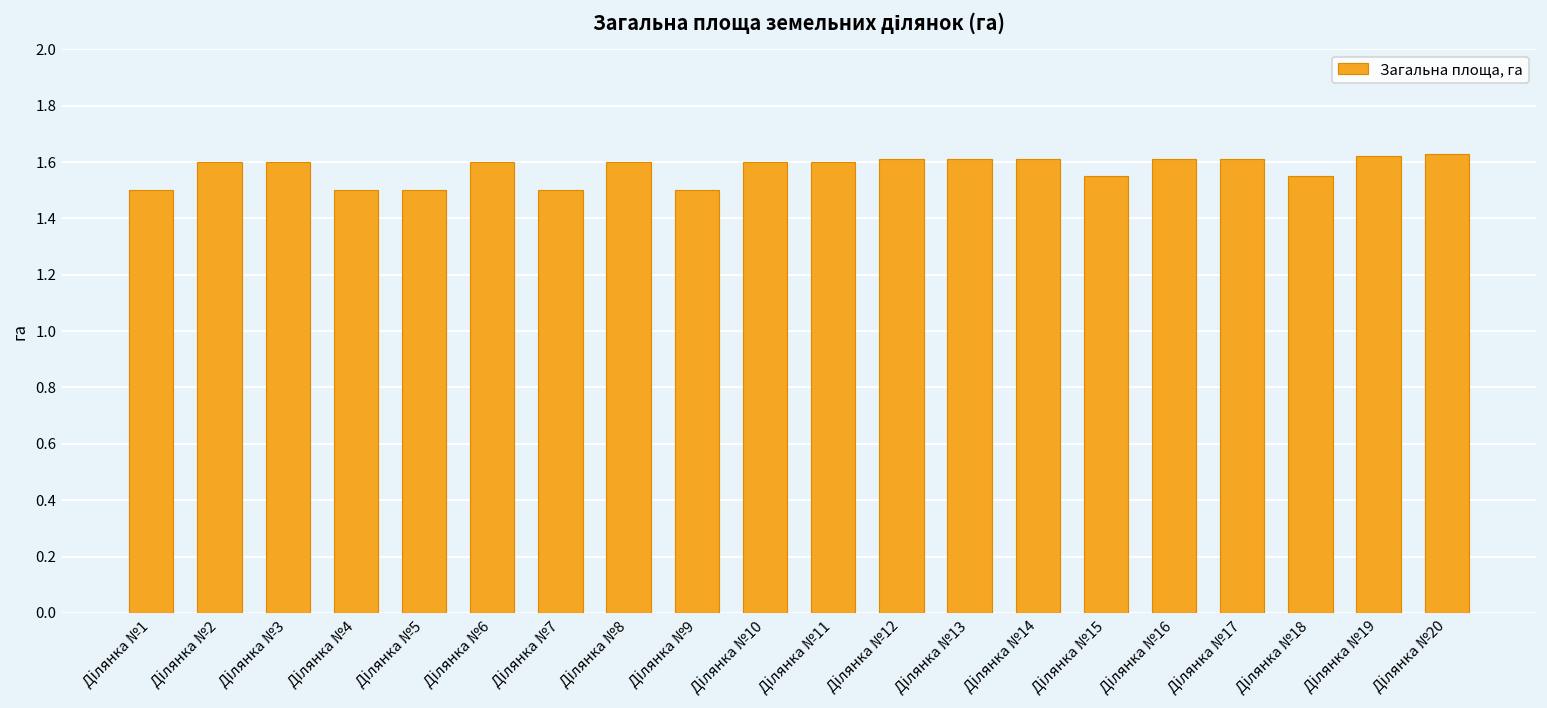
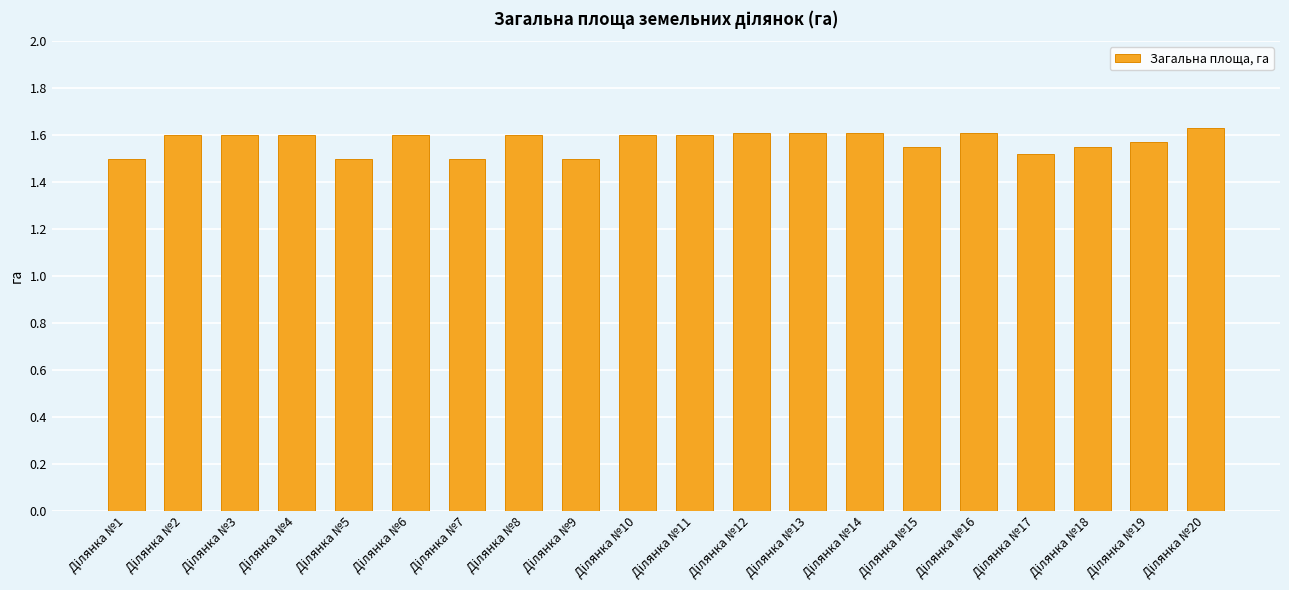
Ділянка №4: 1.5 -> 1.6
Ділянка №17: 1.61 -> 1.52
Ділянка №19: 1.62 -> 1.57
